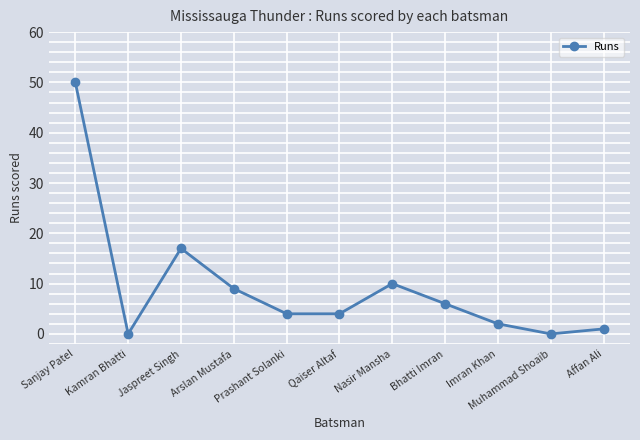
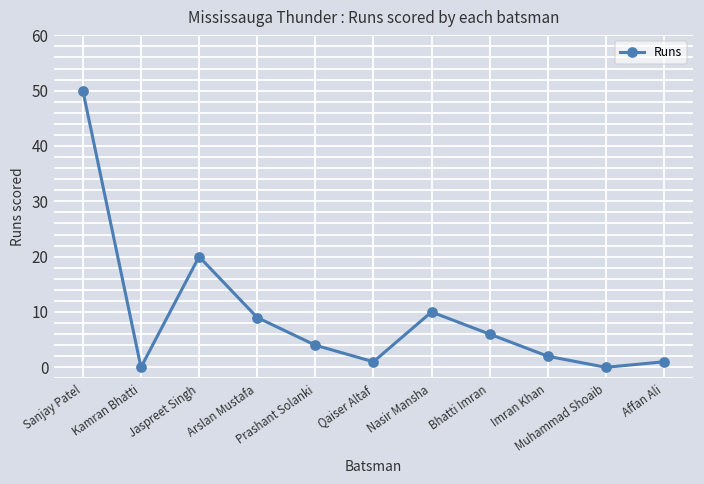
Jaspreet Singh: 17 -> 20
Qaiser Altaf: 4 -> 1
